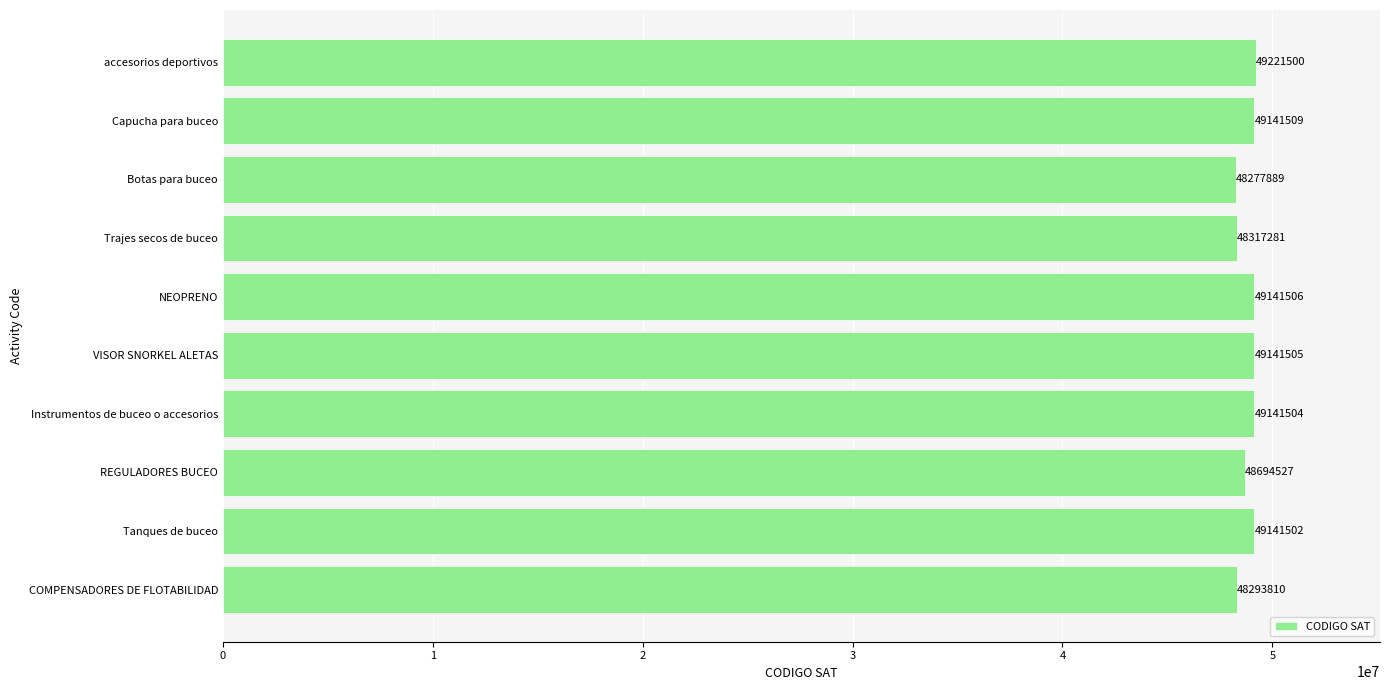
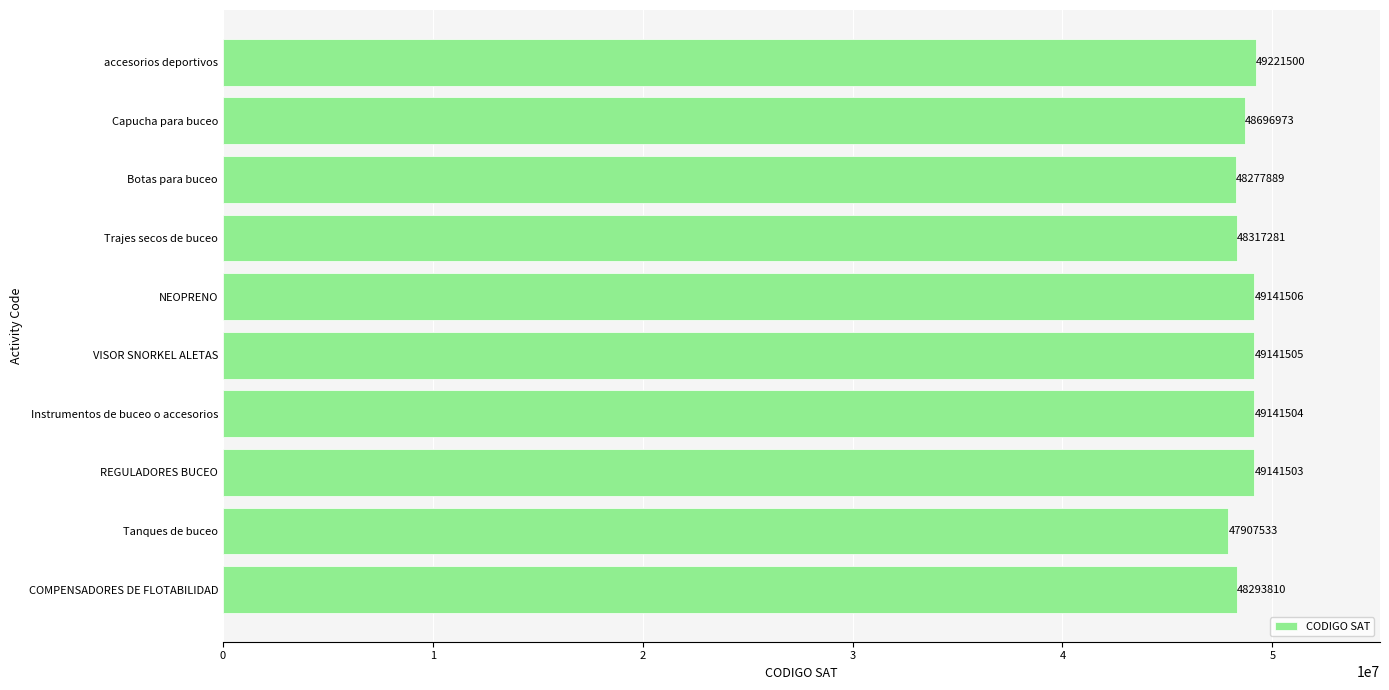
Capucha para buceo: 49141509 -> 48696973
REGULADORES BUCEO: 48694527 -> 49141503
Tanques de buceo: 49141502 -> 47907533
